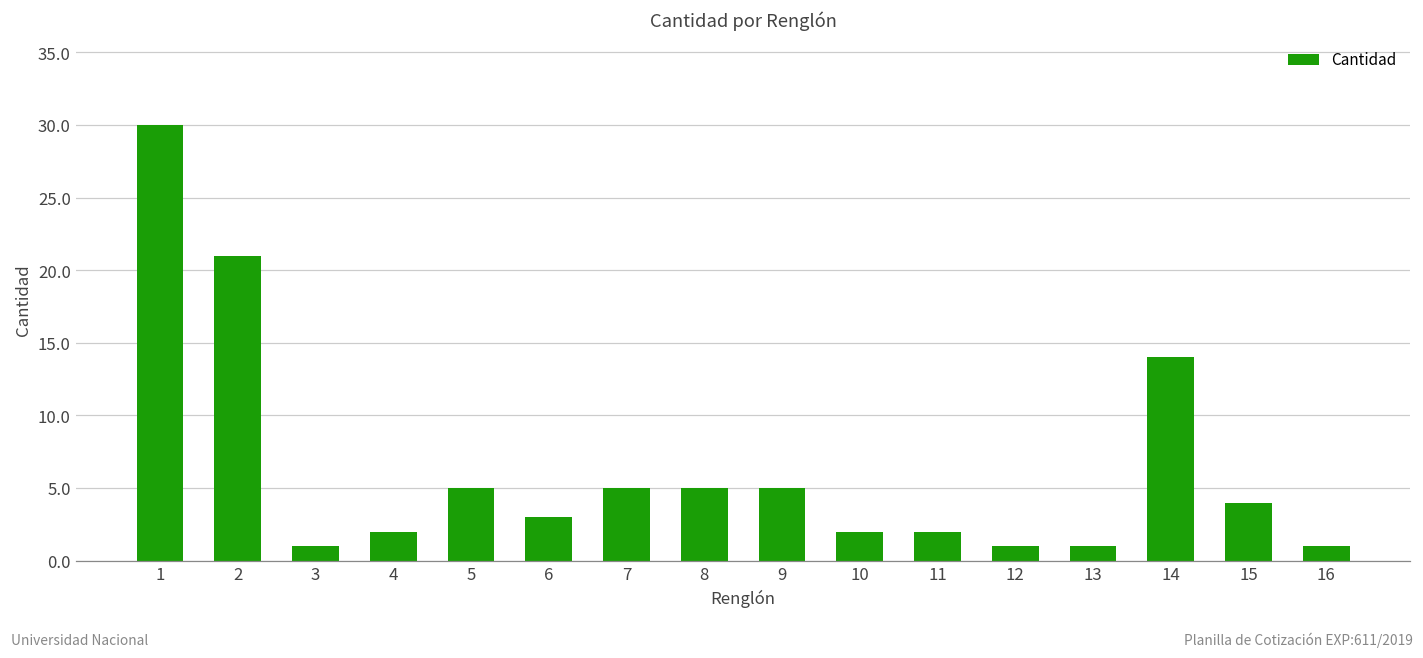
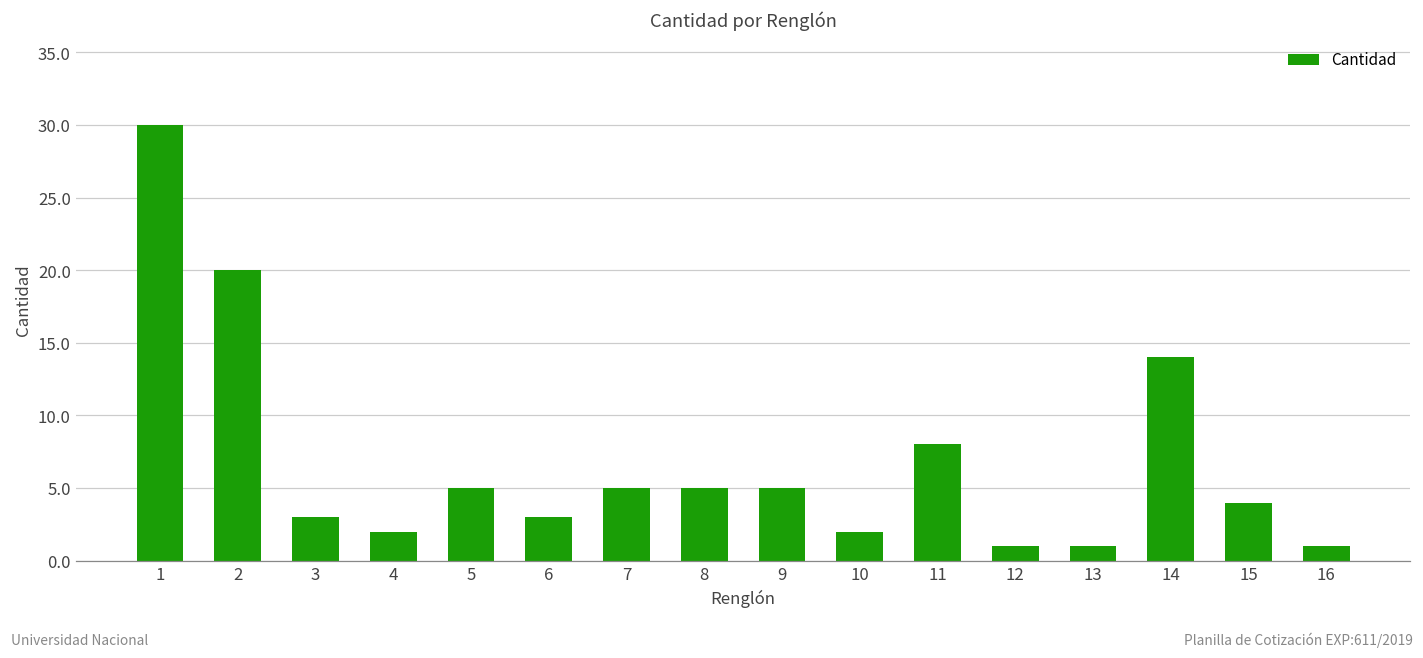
2: 21 -> 20
3: 1 -> 3
11: 2 -> 8
